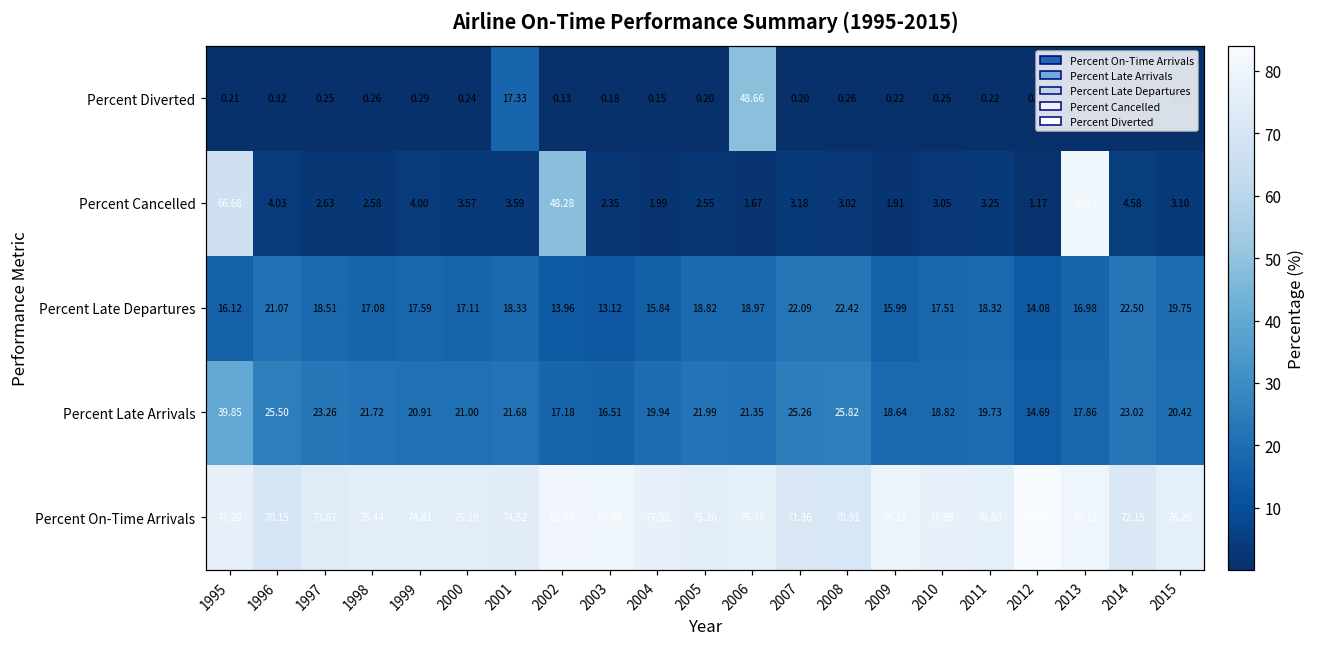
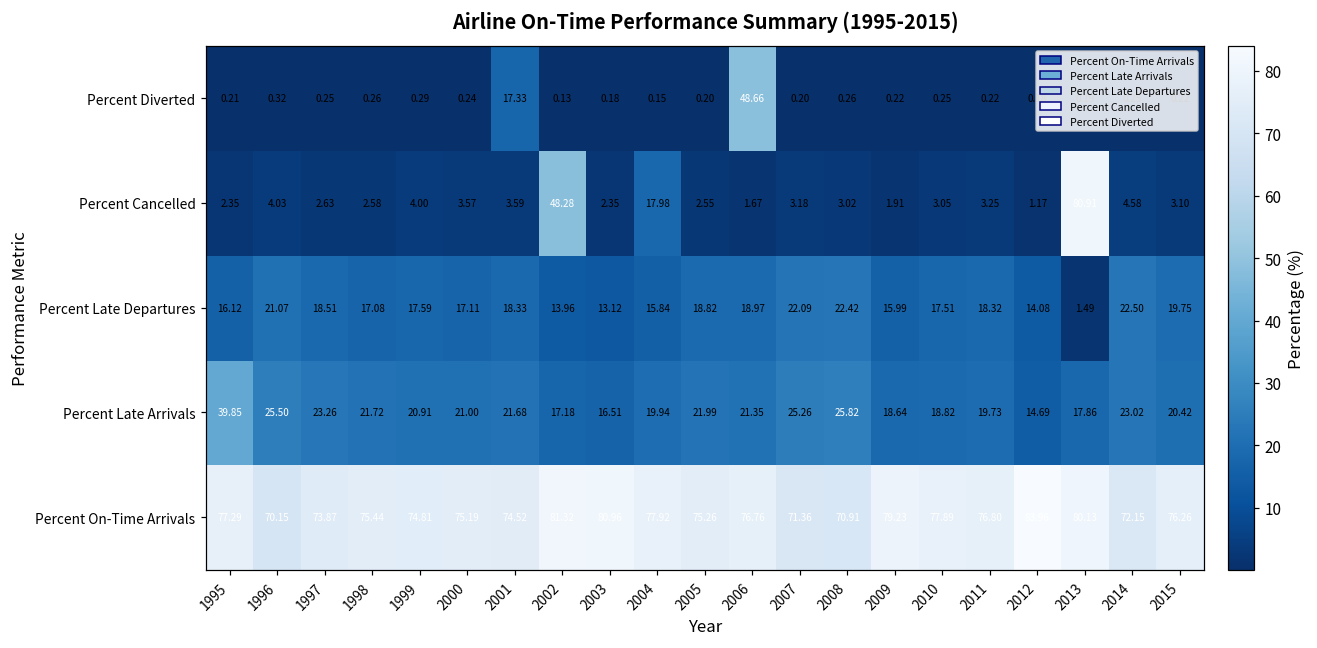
Percent Cancelled, 1995: 66.68 -> 2.35
Percent Cancelled, 2004: 1.99 -> 17.98
Percent Late Departures, 2013: 16.98 -> 1.49
